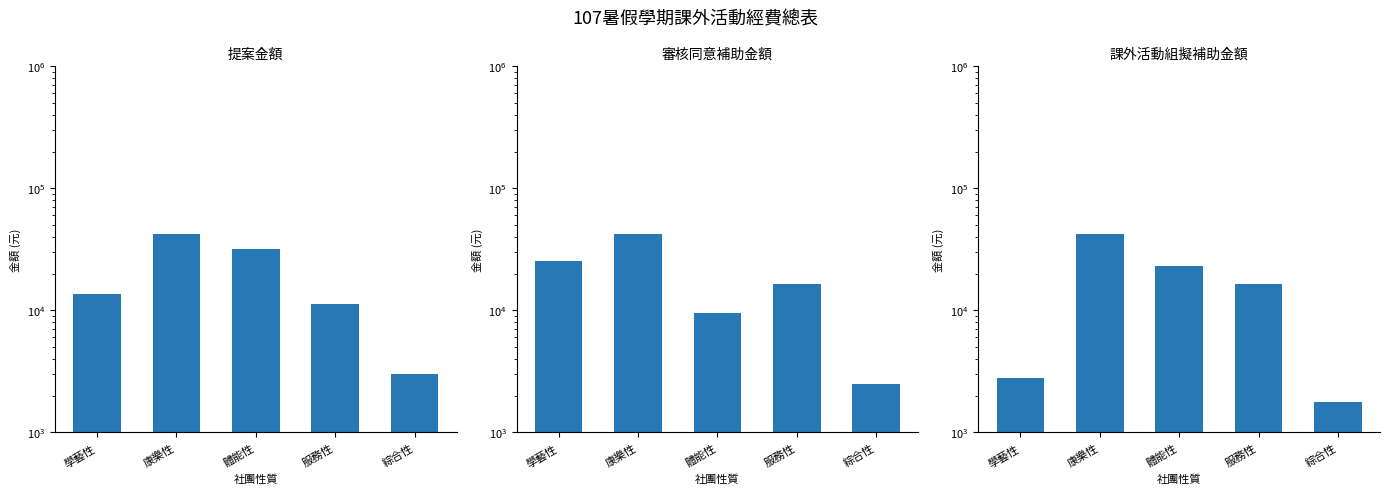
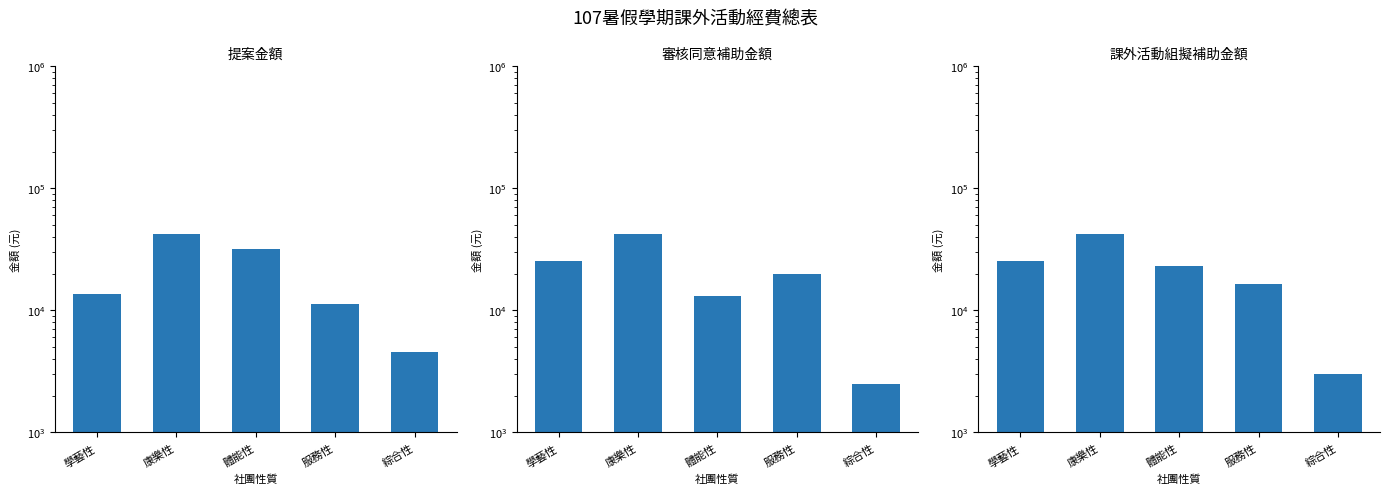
提案金額, 綜合性: 3000 -> 4500
審核同意補助金額, 體能性: 9000 -> 13000
審核同意補助金額, 服務性: 17000 -> 20000
課外活動組擬補助金額, 學藝性: 2800 -> 26000
課外活動組擬補助金額, 綜合性: 1800 -> 3000
